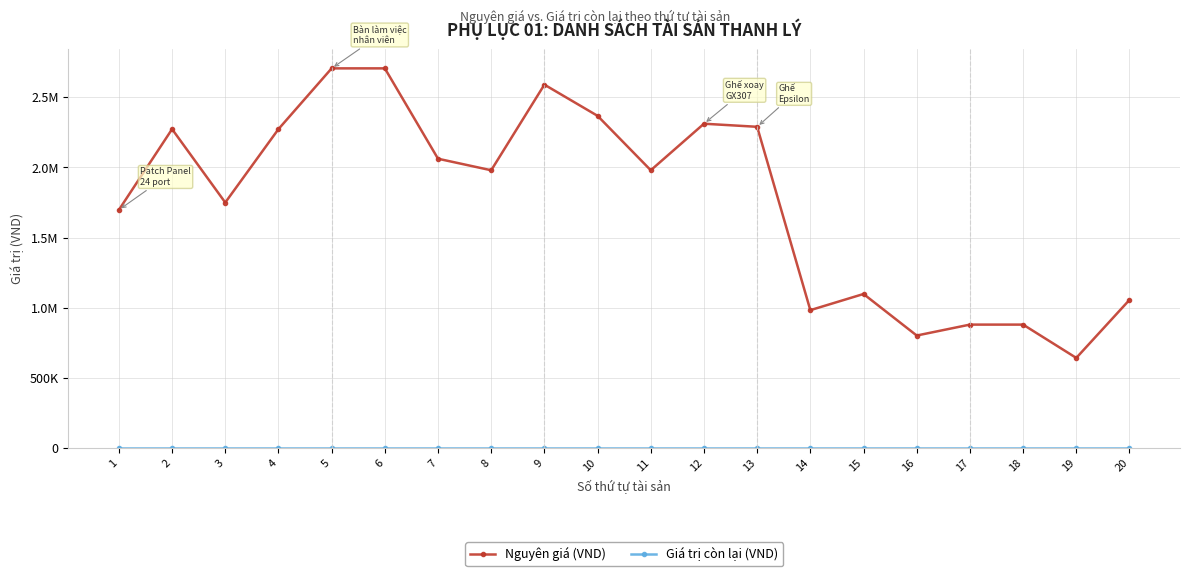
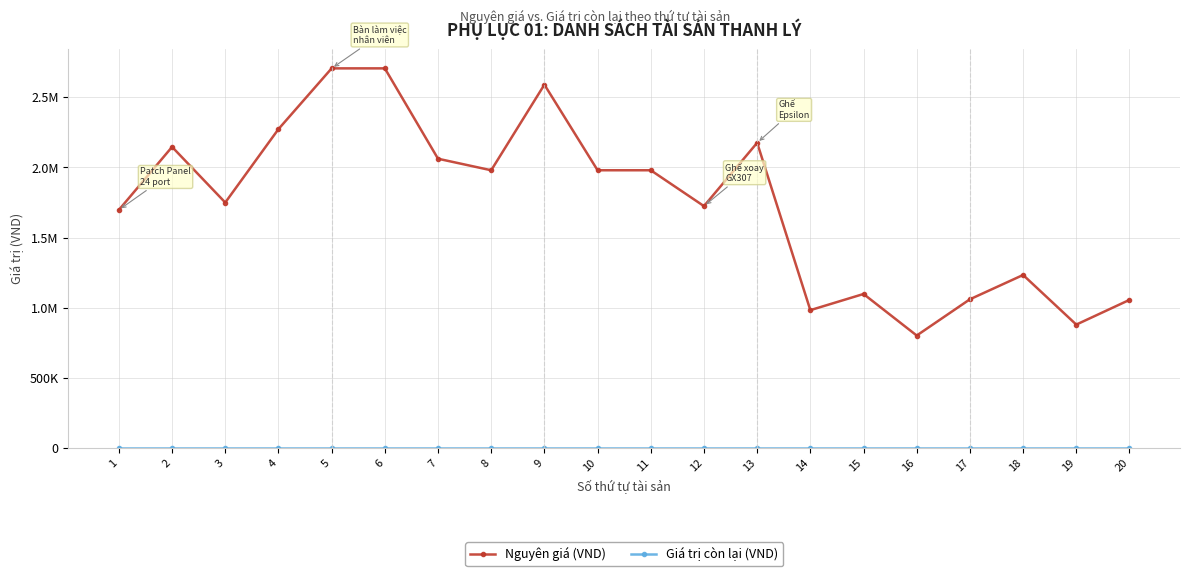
Nguyên giá (VND), 2: 2270000 -> 2150000
Nguyên giá (VND), 10: 2370000 -> 1980000
Nguyên giá (VND), 12: 2310000 -> 1720000
Nguyên giá (VND), 13: 2290000 -> 2180000
Nguyên giá (VND), 17: 880000 -> 1060000
Nguyên giá (VND), 18: 880000 -> 1230000
Nguyên giá (VND), 19: 640000 -> 880000
